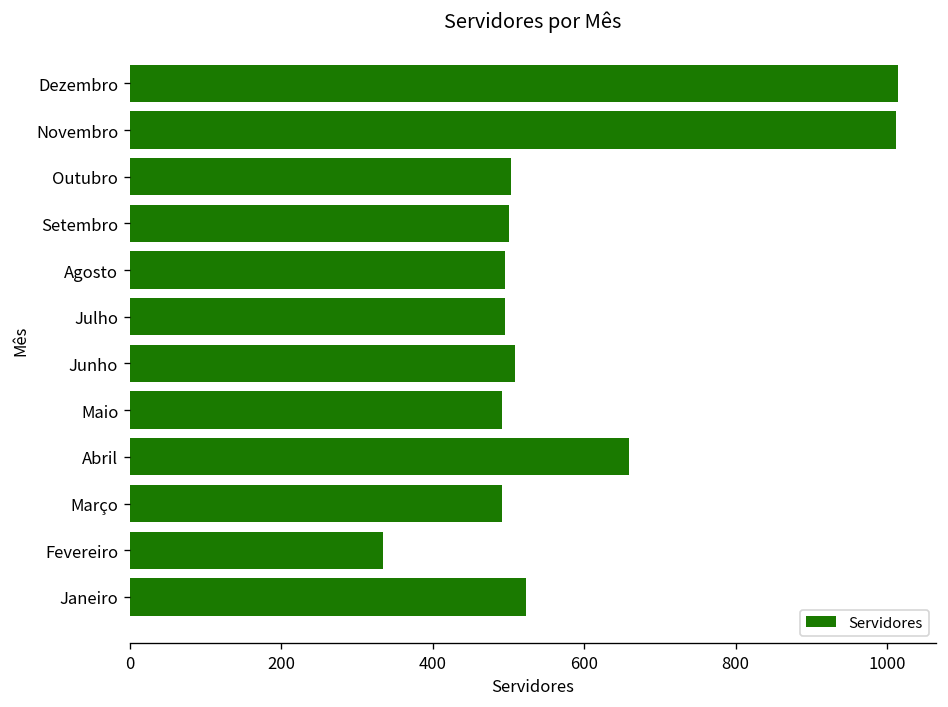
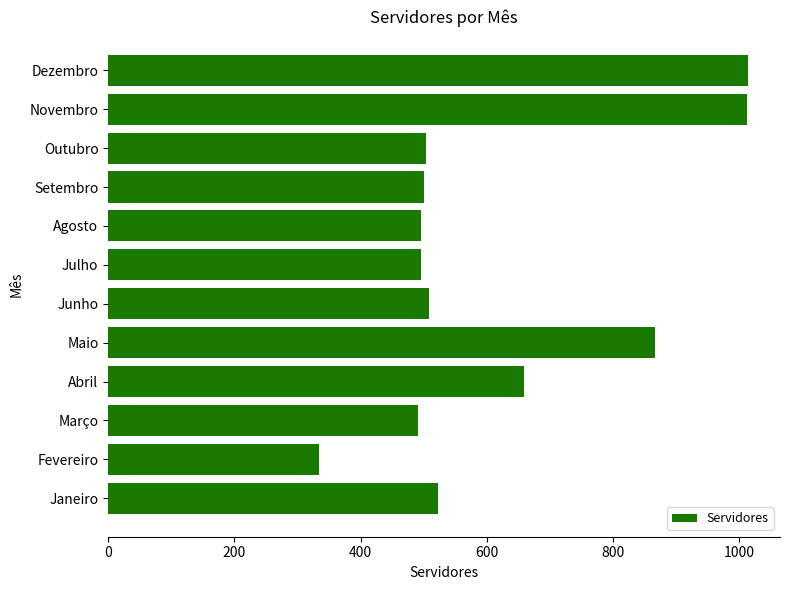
Maio: 490 -> 870
